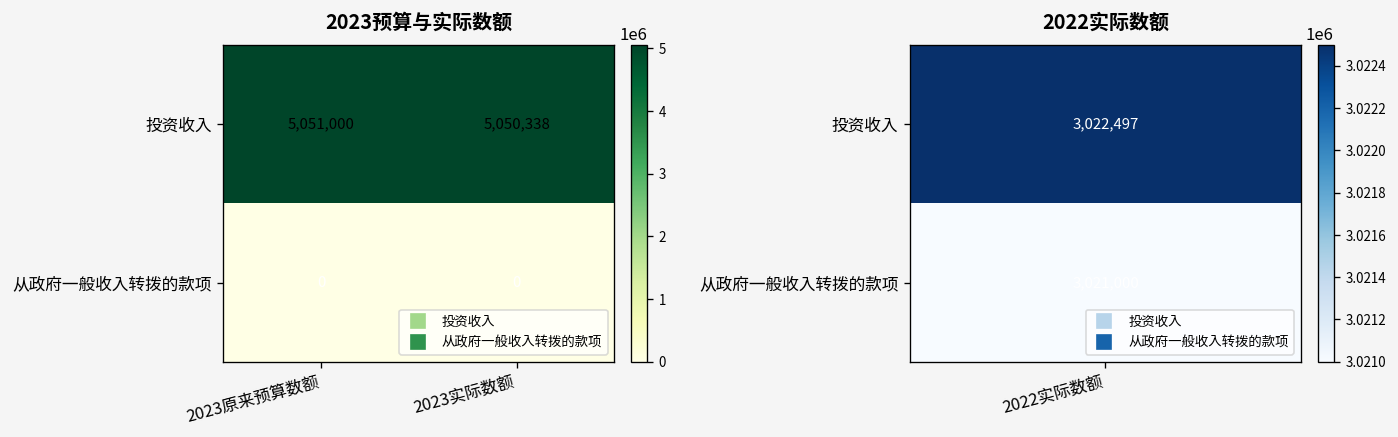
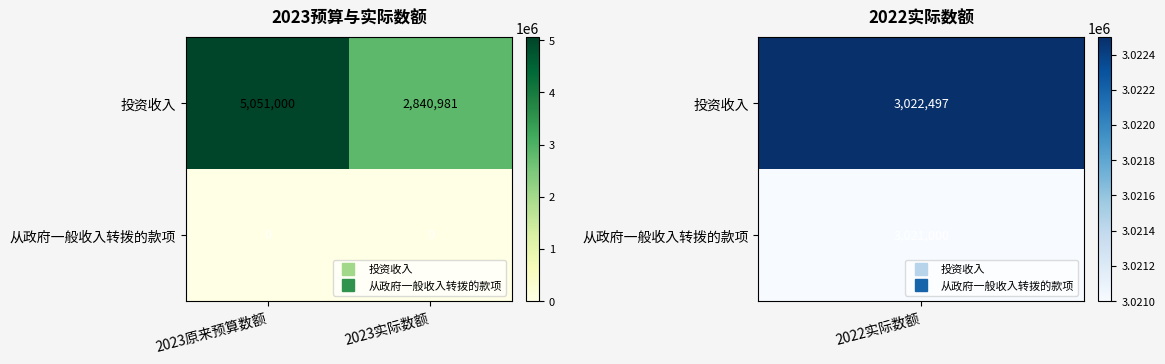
2023预算与实际数额, 投资收入, 2023实际数额: 5,050,338 -> 2,840,981
